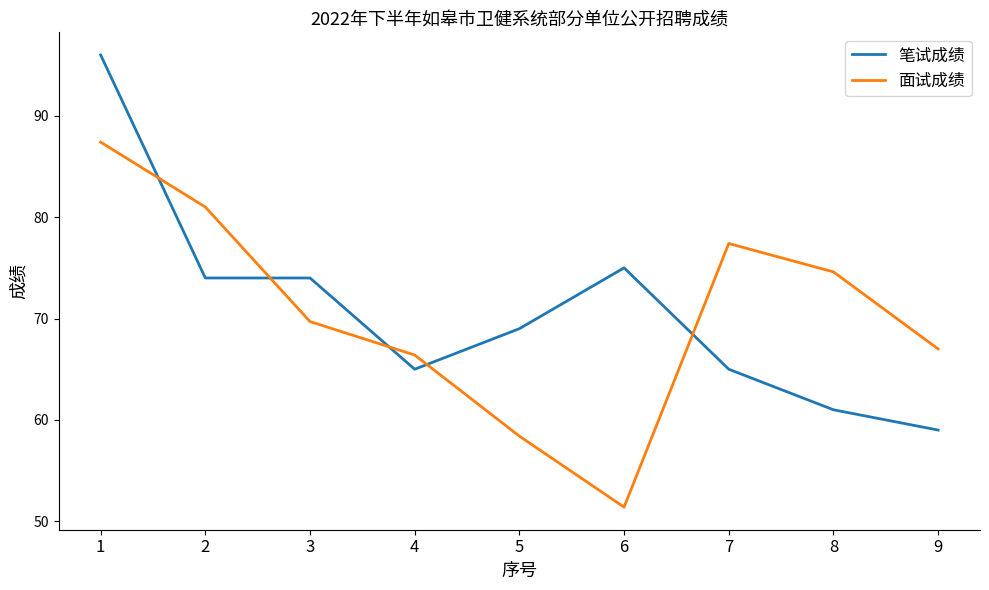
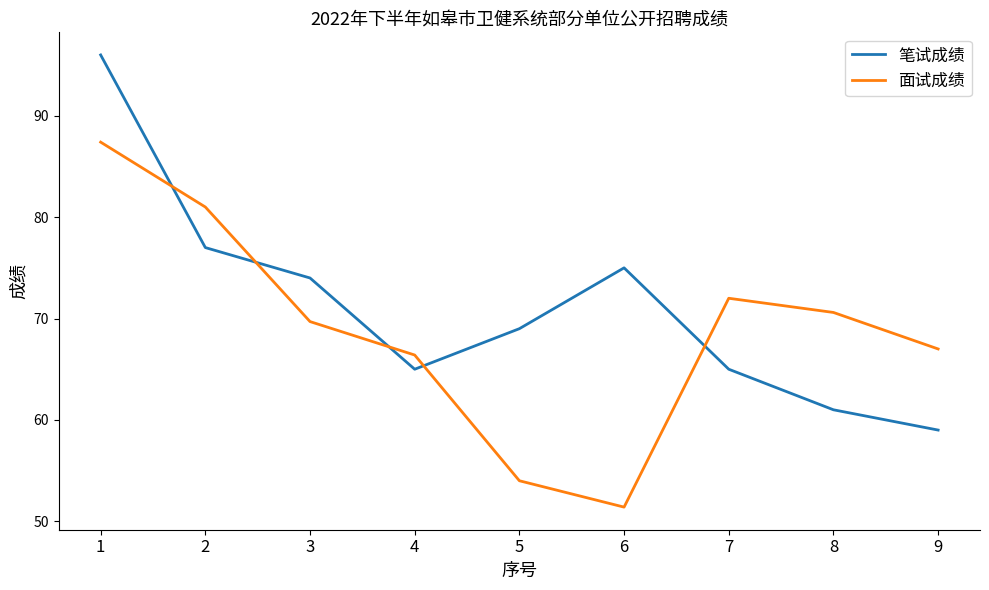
笔试成绩, 2: 74 -> 77
面试成绩, 5: 58.4 -> 54.0
面试成绩, 7: 77.4 -> 72.0
面试成绩, 8: 74.6 -> 70.6
